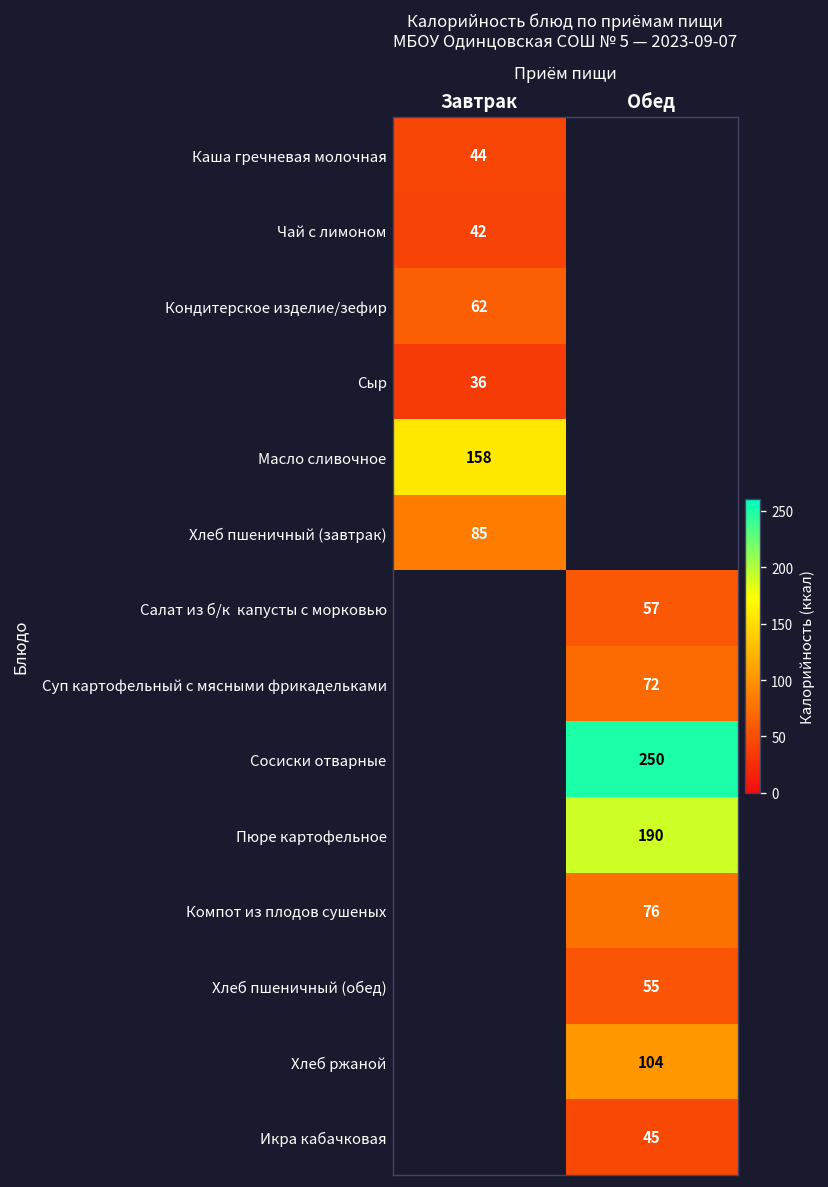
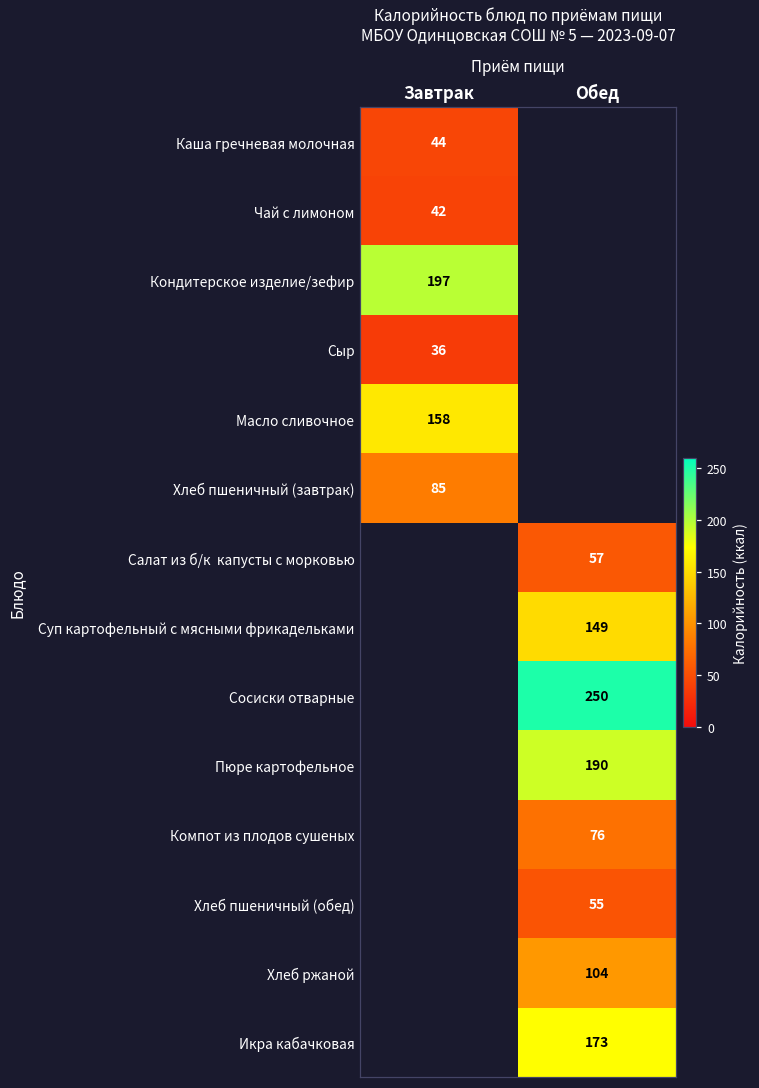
Кондитерское изделие/зефир, Завтрак: 62 -> 197
Суп картофельный с мясными фрикадельками, Обед: 72 -> 149
Икра кабачковая, Обед: 45 -> 173
